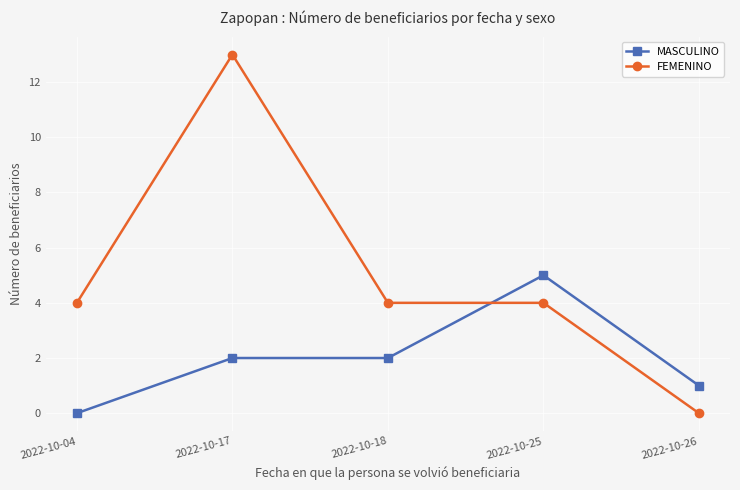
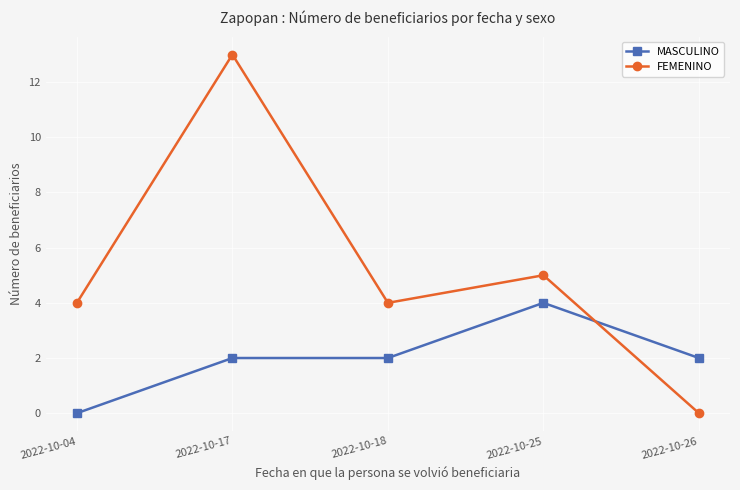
MASCULINO, 2022-10-25: 5 -> 4
FEMENINO, 2022-10-25: 4 -> 5
MASCULINO, 2022-10-26: 1 -> 2
